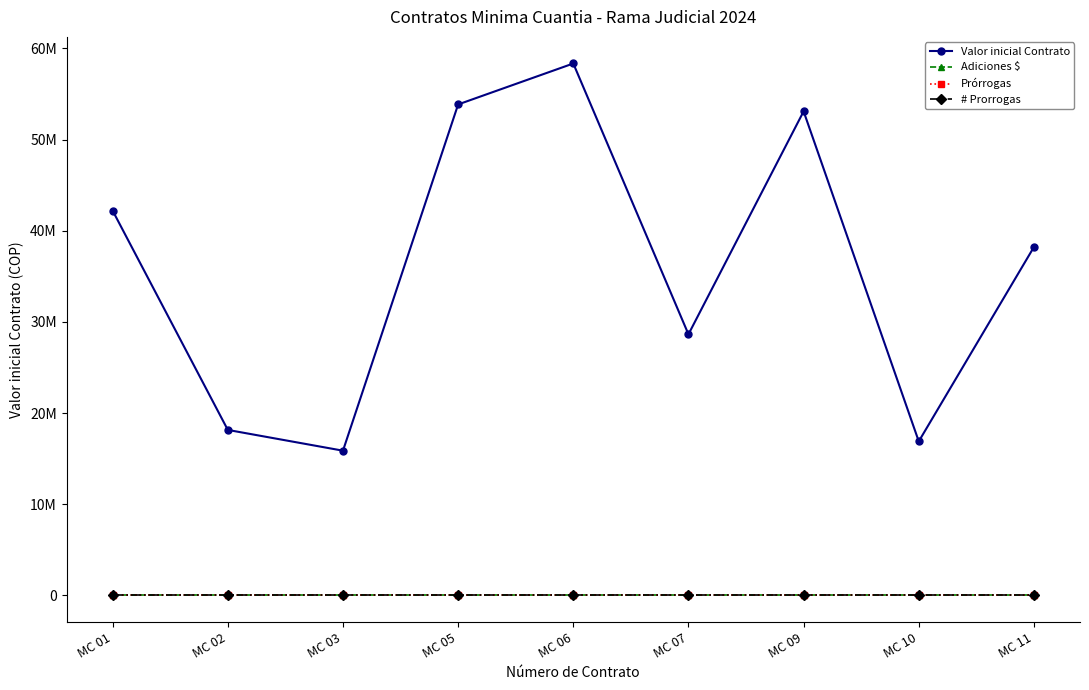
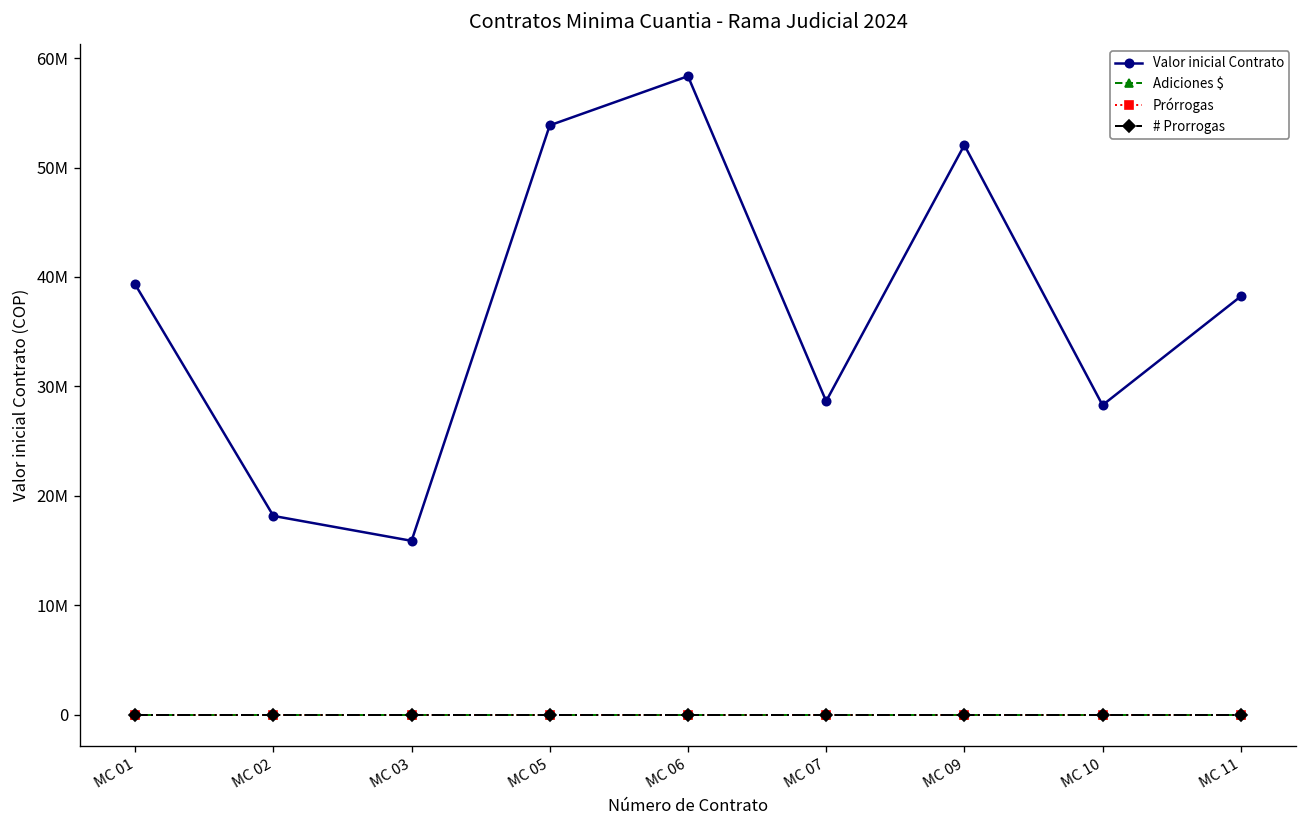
Valor inicial Contrato, MC 01: 42000000 -> 39000000
Valor inicial Contrato, MC 09: 53000000 -> 52000000
Valor inicial Contrato, MC 10: 17000000 -> 28000000
